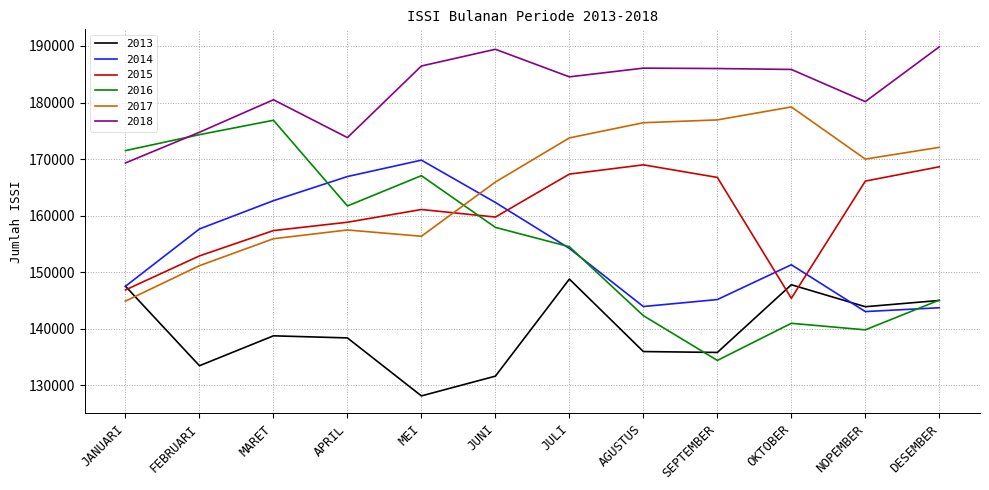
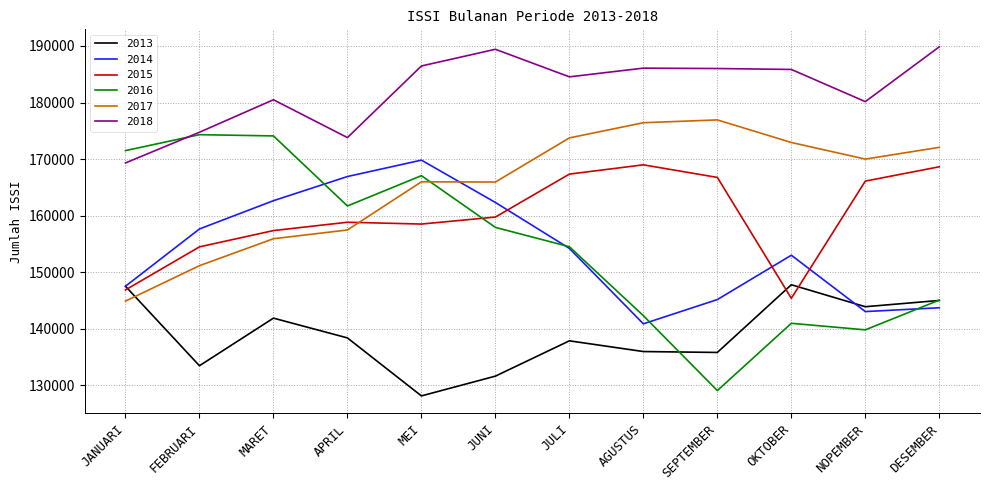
2015, FEBRUARI: 153000 -> 154000
2013, MARET: 139000 -> 142000
2016, MARET: 177000 -> 174000
2015, MEI: 161000 -> 159000
2017, MEI: 156000 -> 166000
2013, JULI: 149000 -> 138000
2014, AGUSTUS: 144000 -> 141000
2016, SEPTEMBER: 134000 -> 129000
2014, OKTOBER: 151000 -> 153000
2017, OKTOBER: 179000 -> 173000
